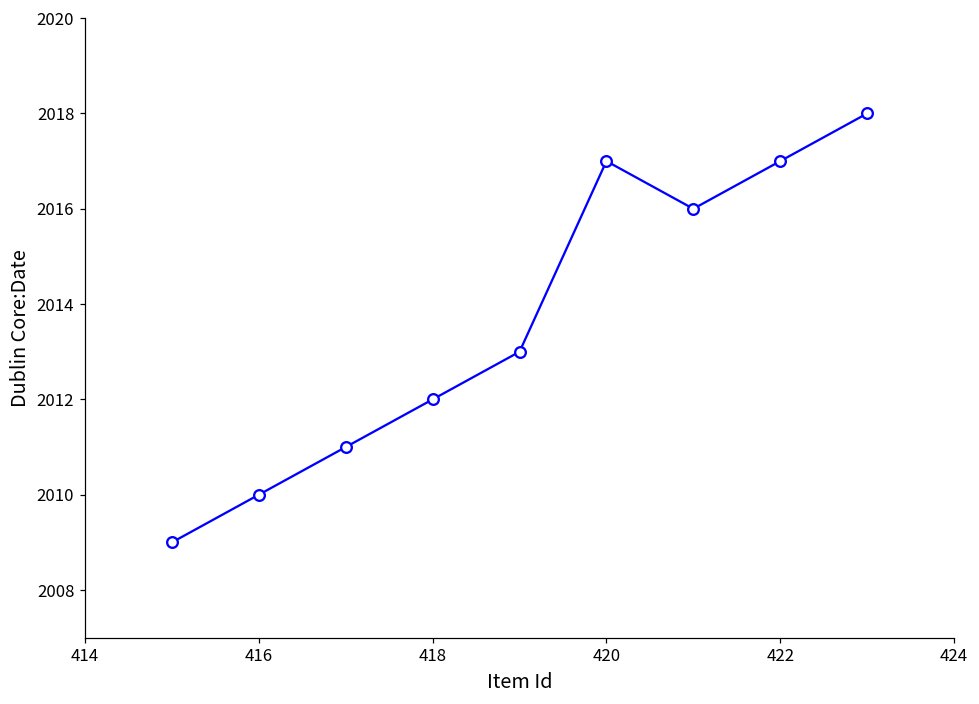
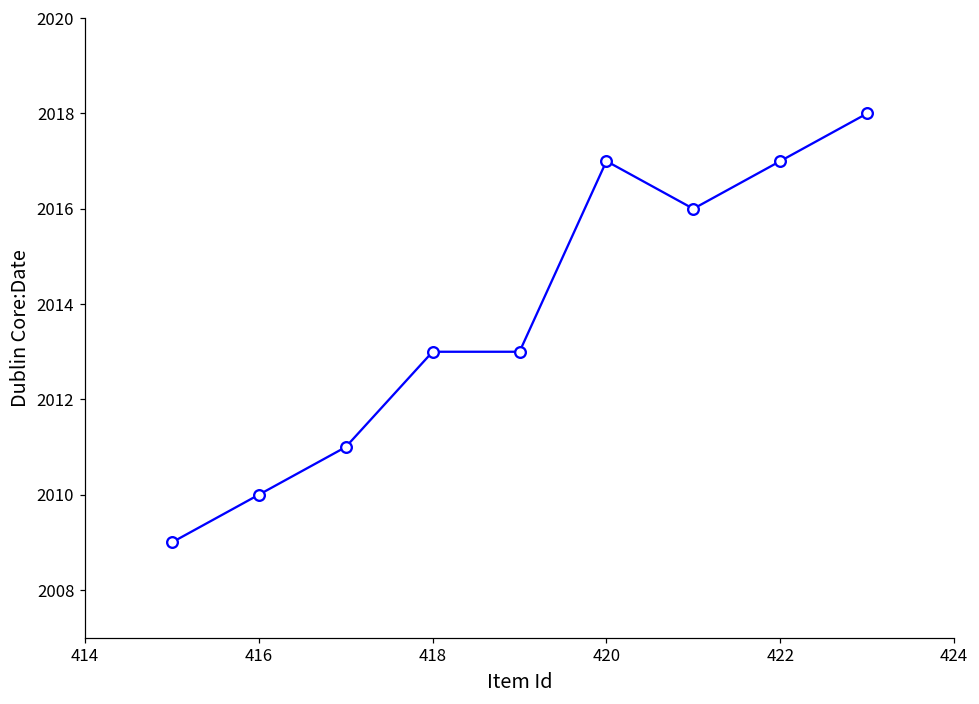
418: 2012 -> 2013
